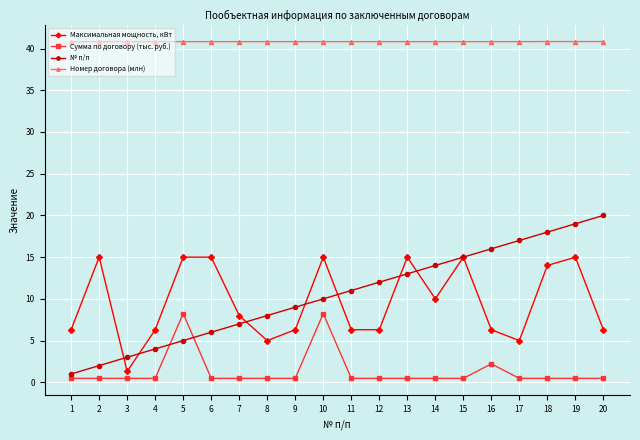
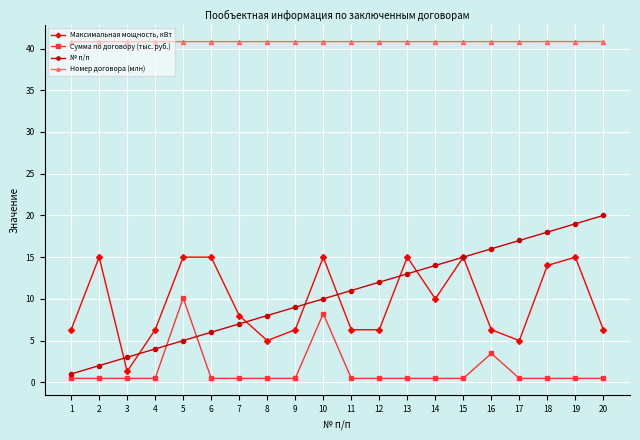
Сумма по договору (тыс. руб.), 5: 8 -> 10
Сумма по договору (тыс. руб.), 16: 2 -> 3
